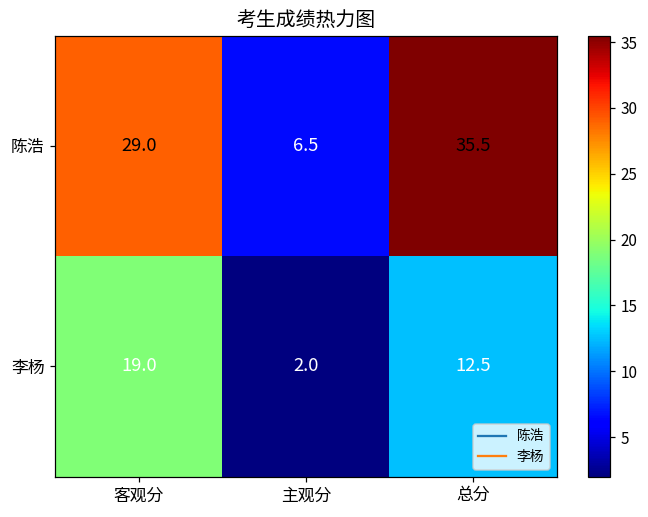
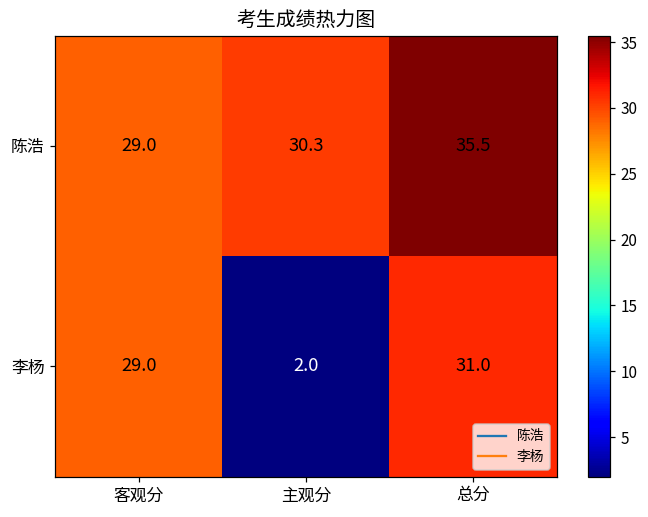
陈浩, 主观分: 6.5 -> 30.3
李杨, 客观分: 19.0 -> 29.0
李杨, 总分: 12.5 -> 31.0
